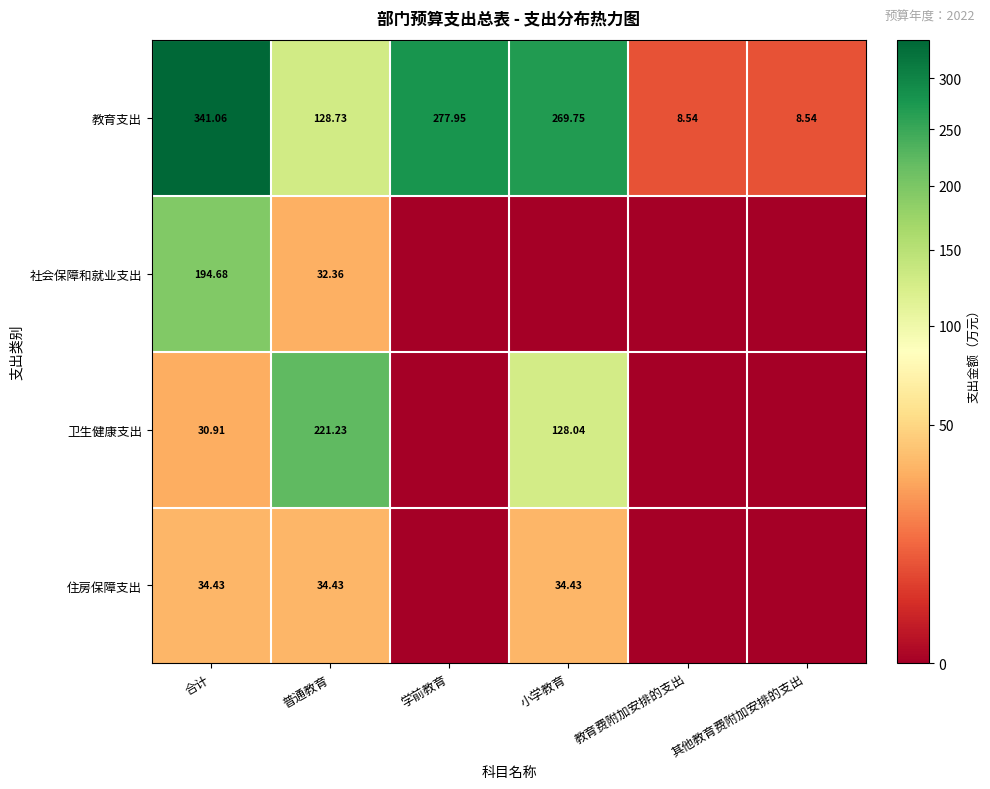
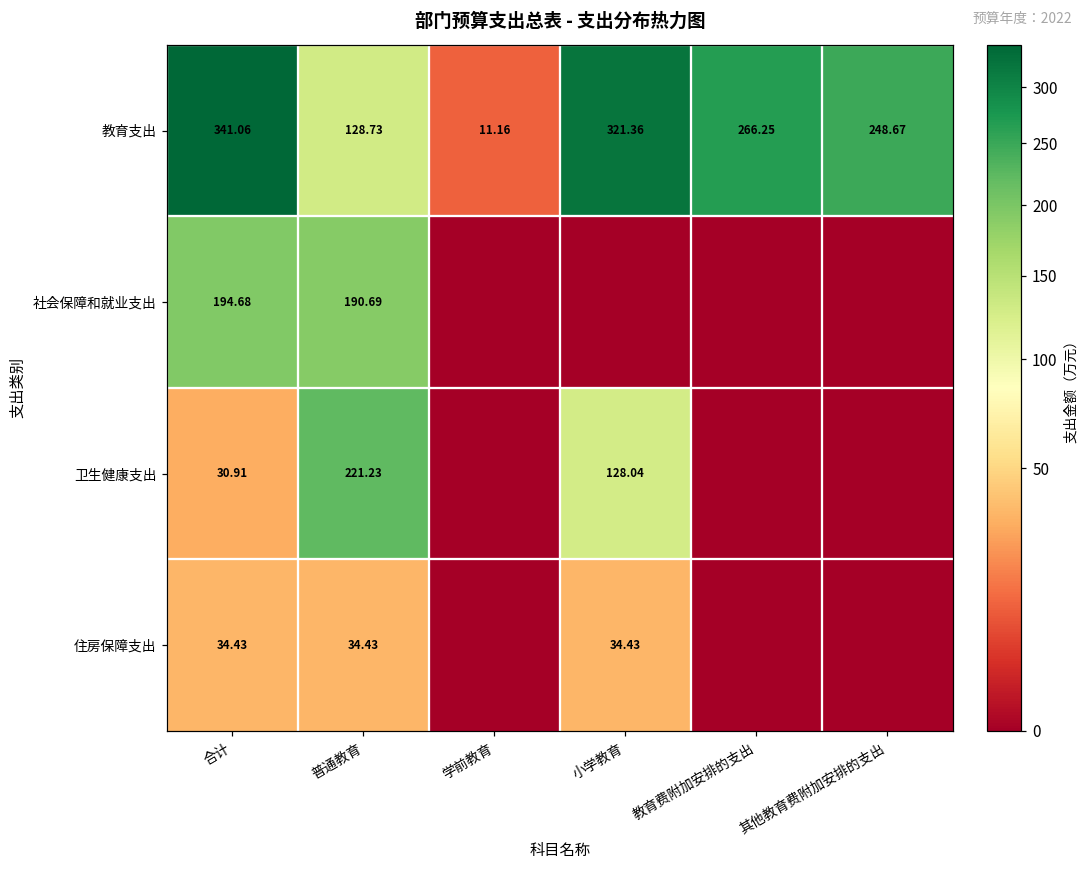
教育支出, 学前教育: 277.95 -> 11.16
教育支出, 小学教育: 269.75 -> 321.36
教育支出, 教育费附加安排的支出: 8.54 -> 266.25
教育支出, 其他教育费附加安排的支出: 8.54 -> 248.67
社会保障和就业支出, 普通教育: 32.36 -> 190.69
